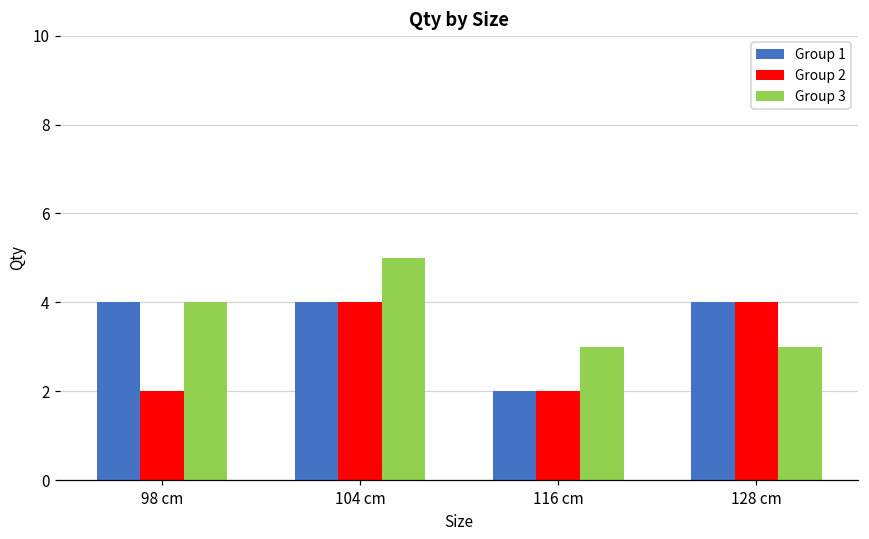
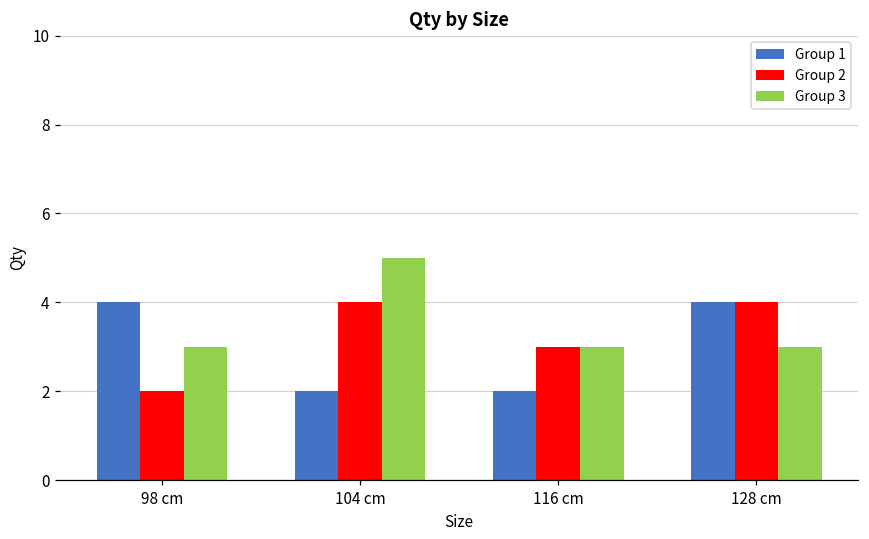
Group 3, 98 cm: 4 -> 3
Group 1, 104 cm: 4 -> 2
Group 2, 116 cm: 2 -> 3
